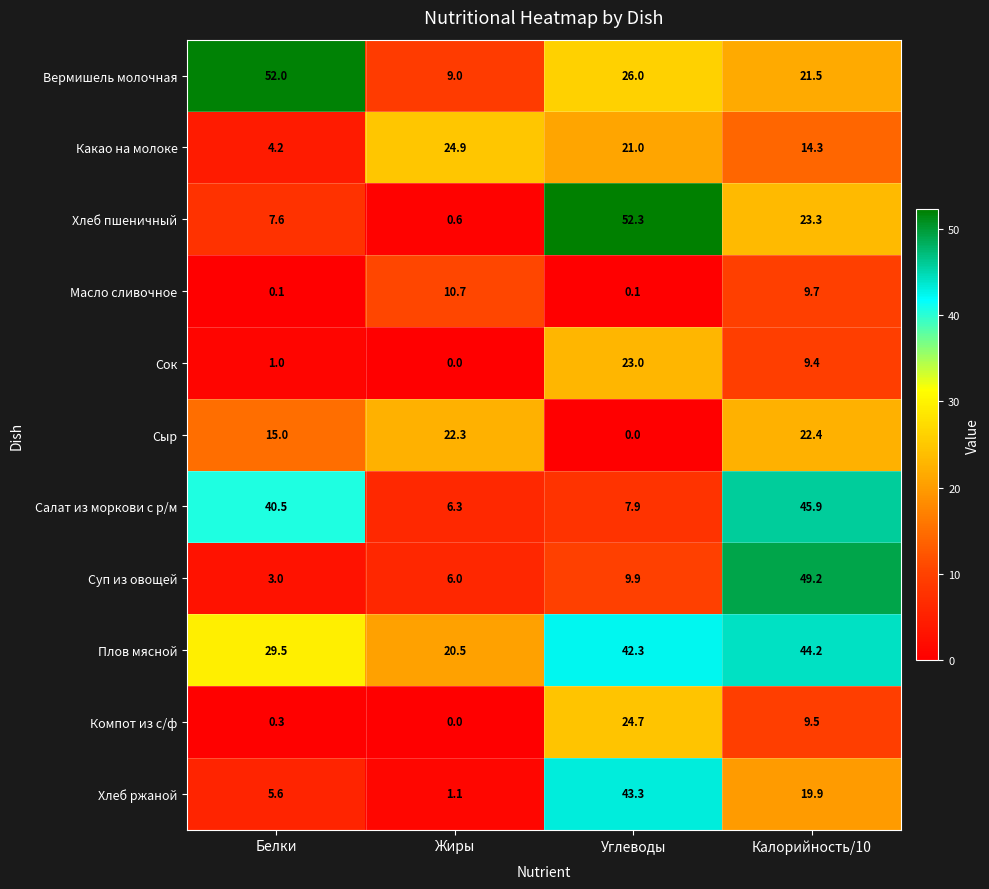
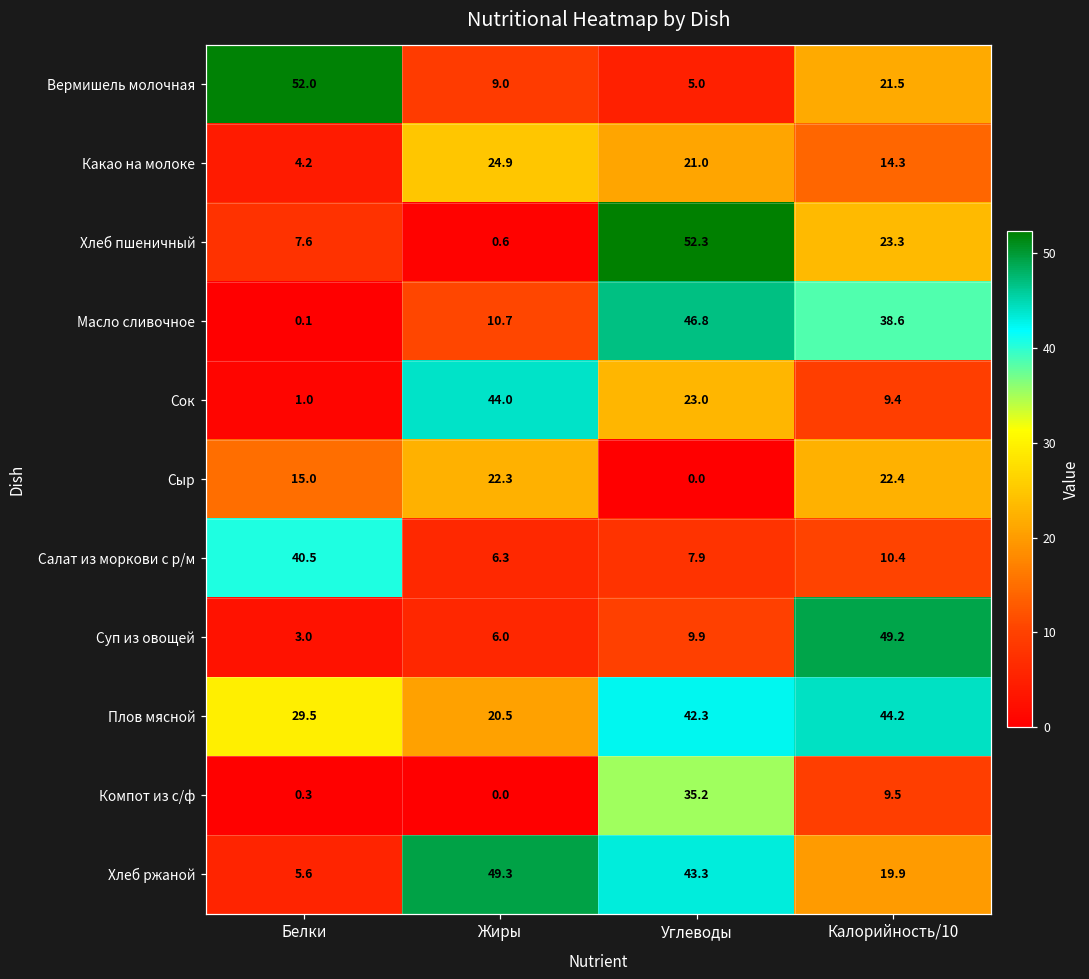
Вермишель молочная, Углеводы: 26.0 -> 5.0
Масло сливочное, Углеводы: 0.1 -> 46.8
Масло сливочное, Калорийность/10: 9.7 -> 38.6
Сок, Жиры: 0.0 -> 44.0
Салат из моркови с р/м, Калорийность/10: 45.9 -> 10.4
Компот из с/ф, Углеводы: 24.7 -> 35.2
Хлеб ржаной, Жиры: 1.1 -> 49.3
